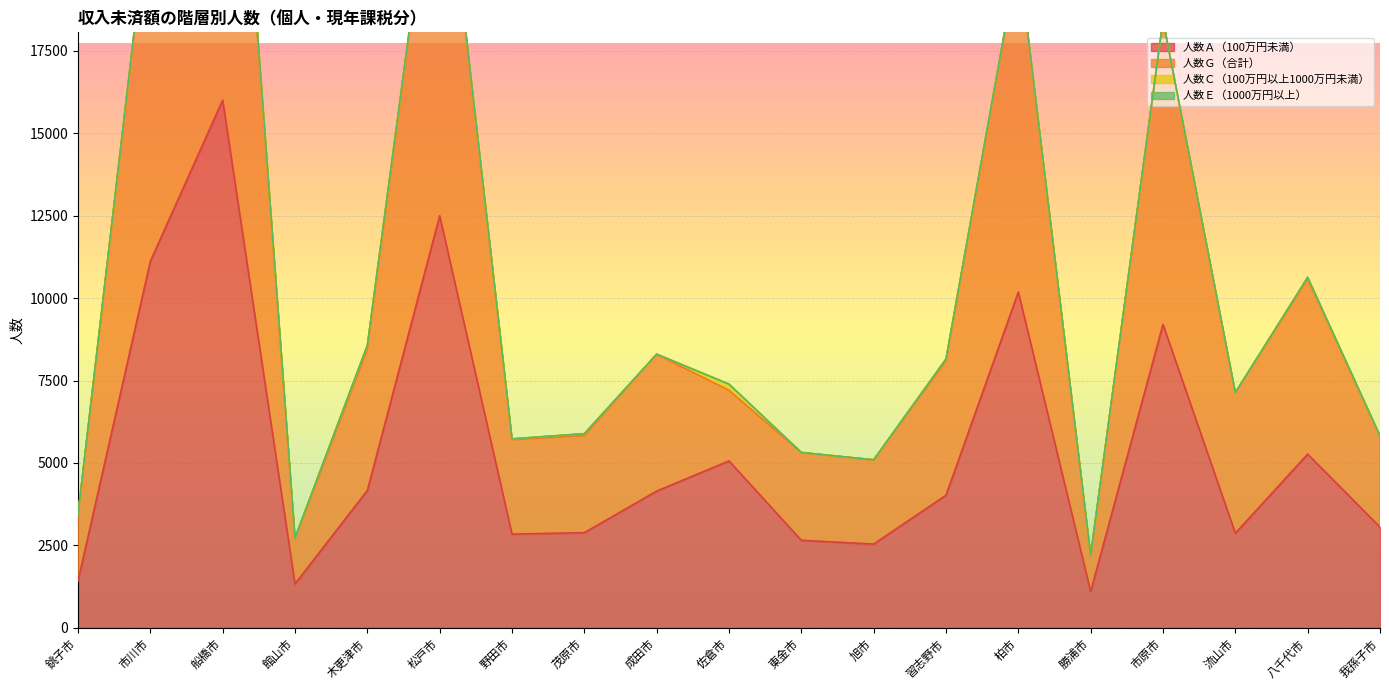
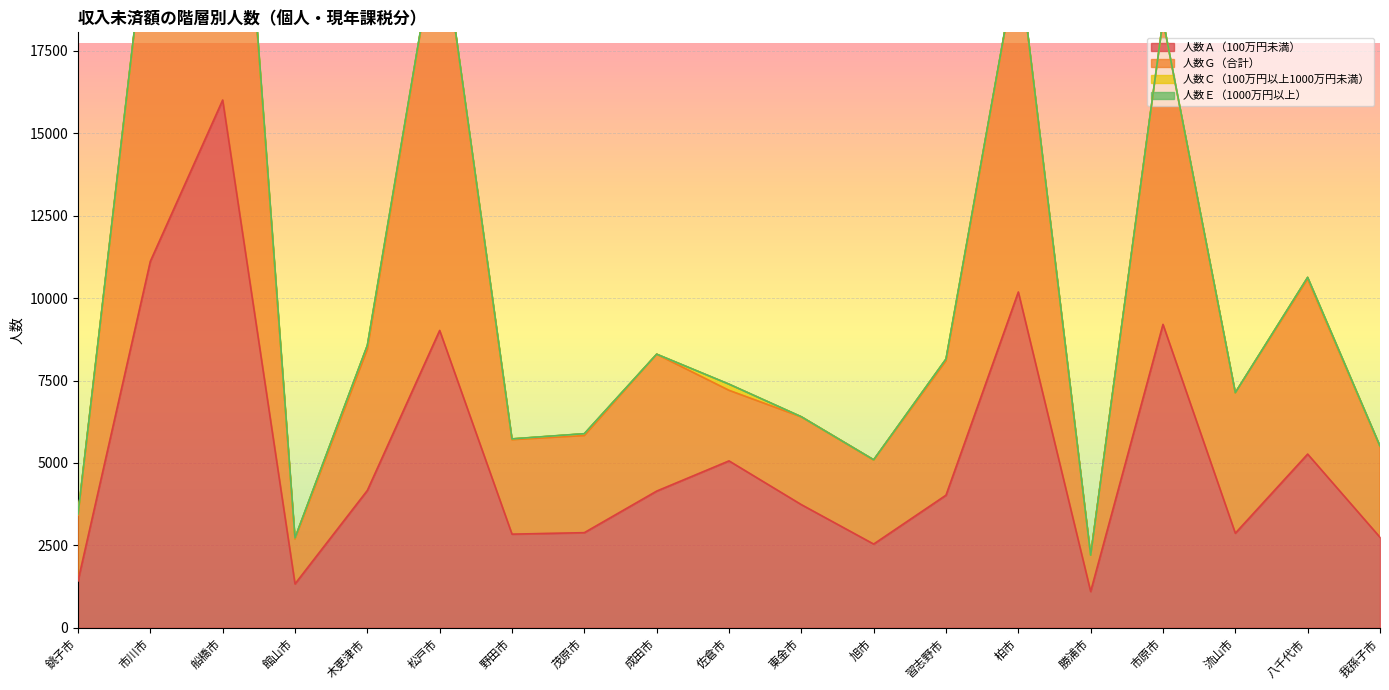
人数Ａ（100万円未満）, 松戸市: 12500 -> 9000
人数Ａ（100万円未満）, 東金市: 2700 -> 3700
人数Ａ（100万円未満）, 我孫子市: 3100 -> 2700
